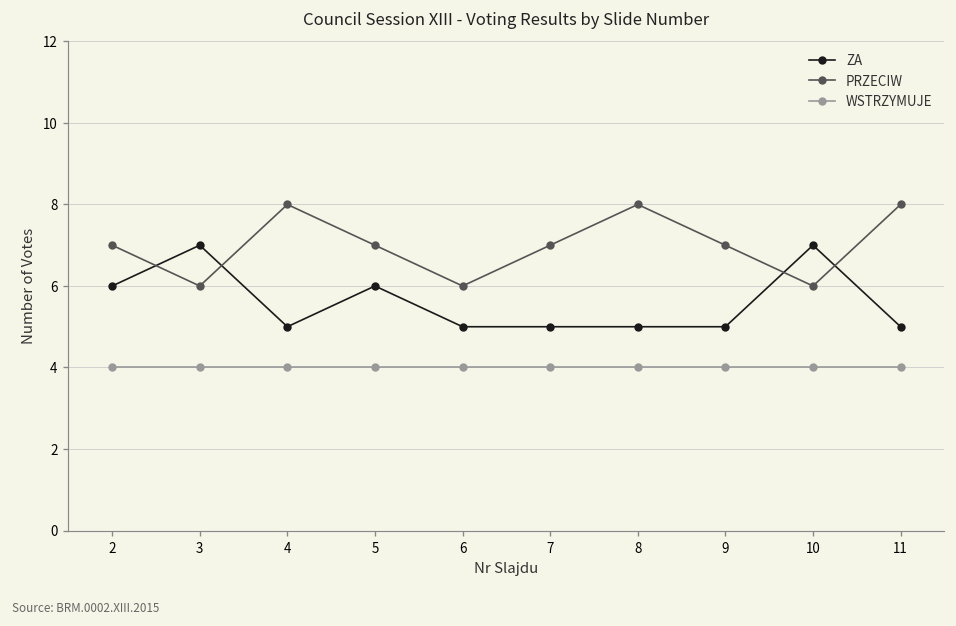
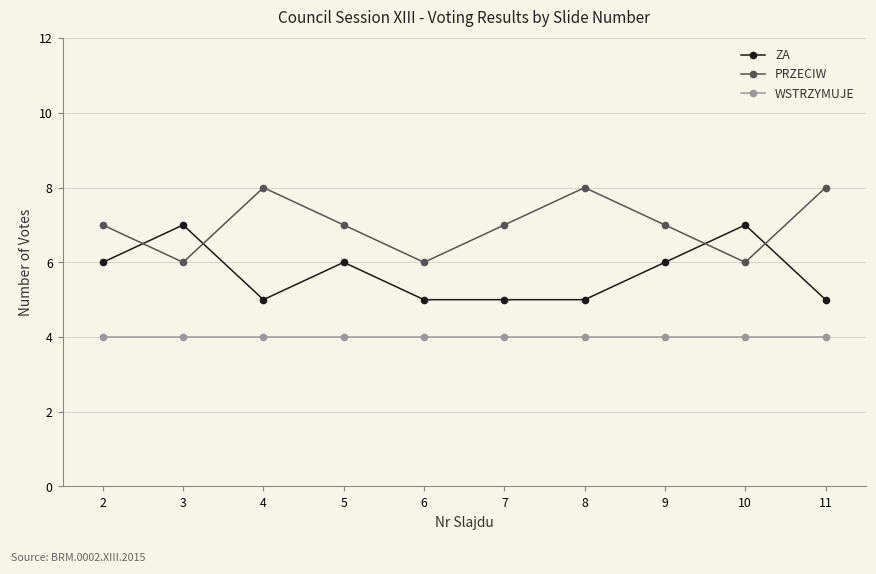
ZA, 9: 5 -> 6
